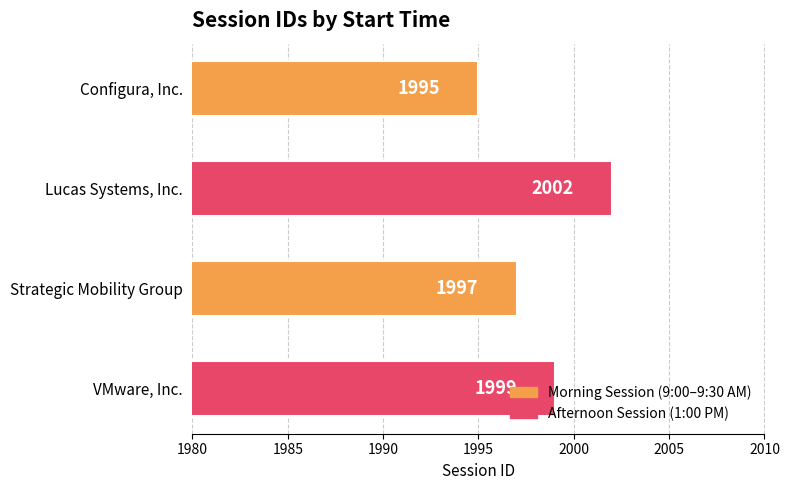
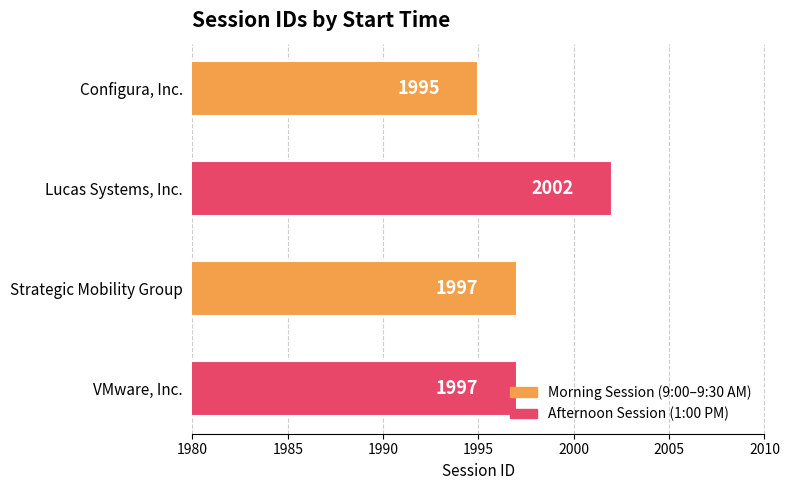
VMware, Inc.: 1999 -> 1997
